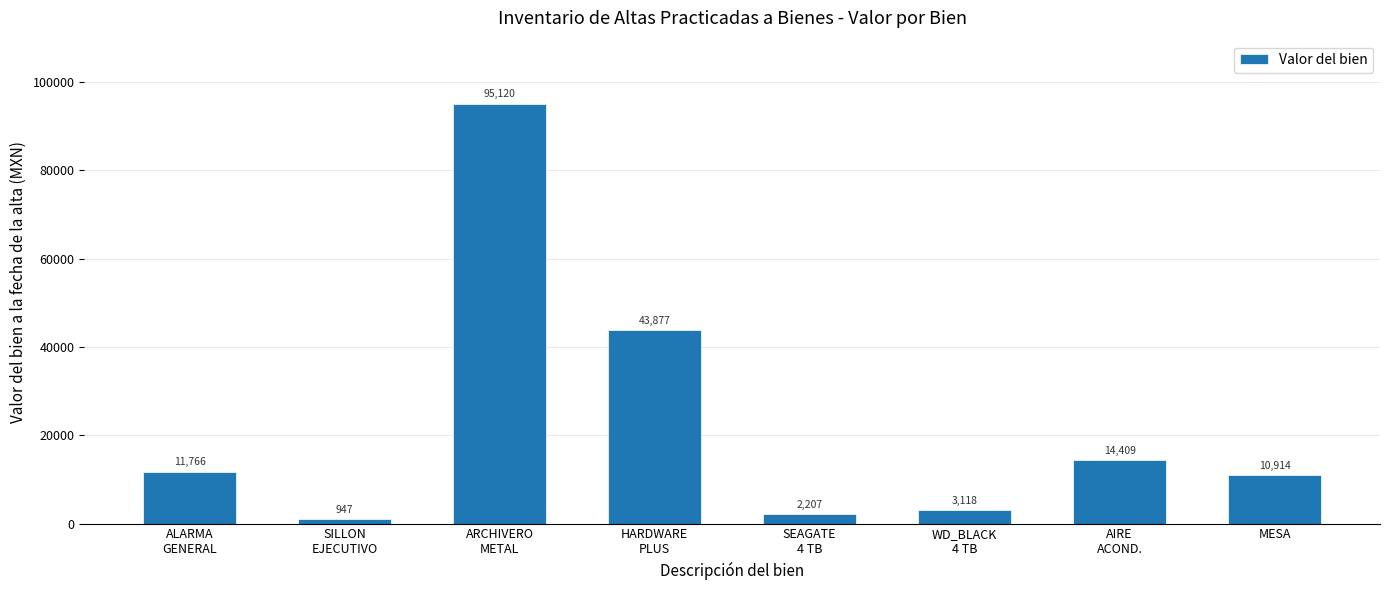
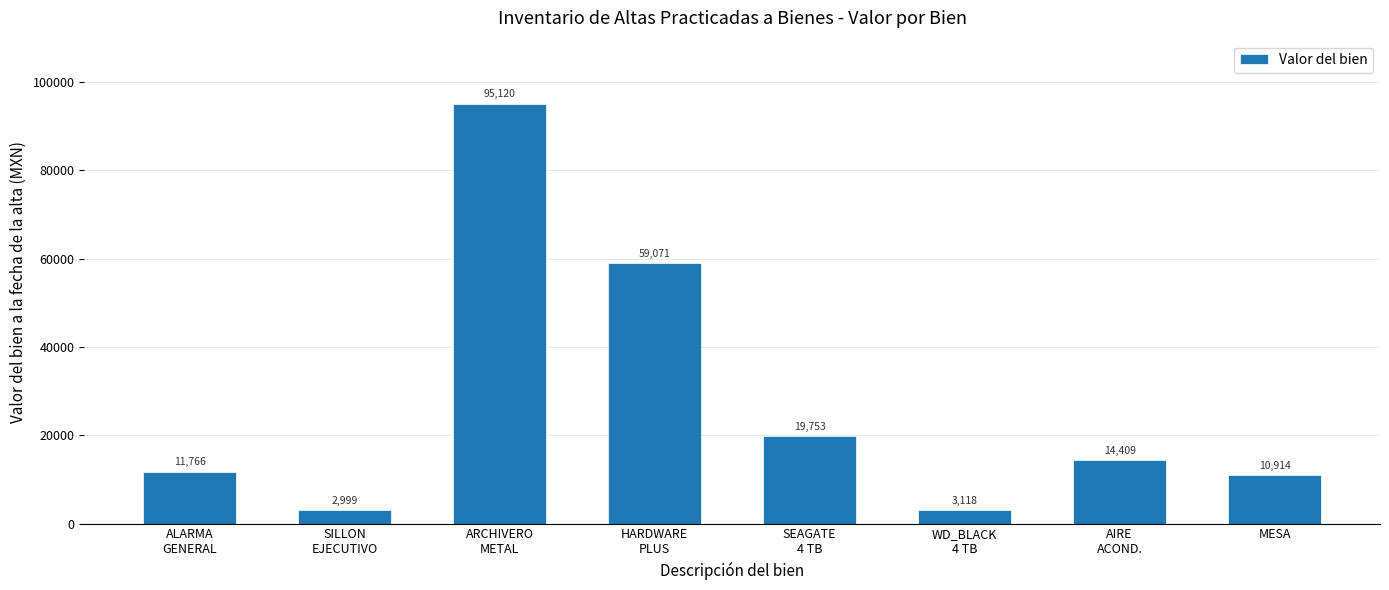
SILLON EJECUTIVO: 947 -> 2,999
HARDWARE PLUS: 43,877 -> 59,071
SEAGATE 4 TB: 2,207 -> 19,753
